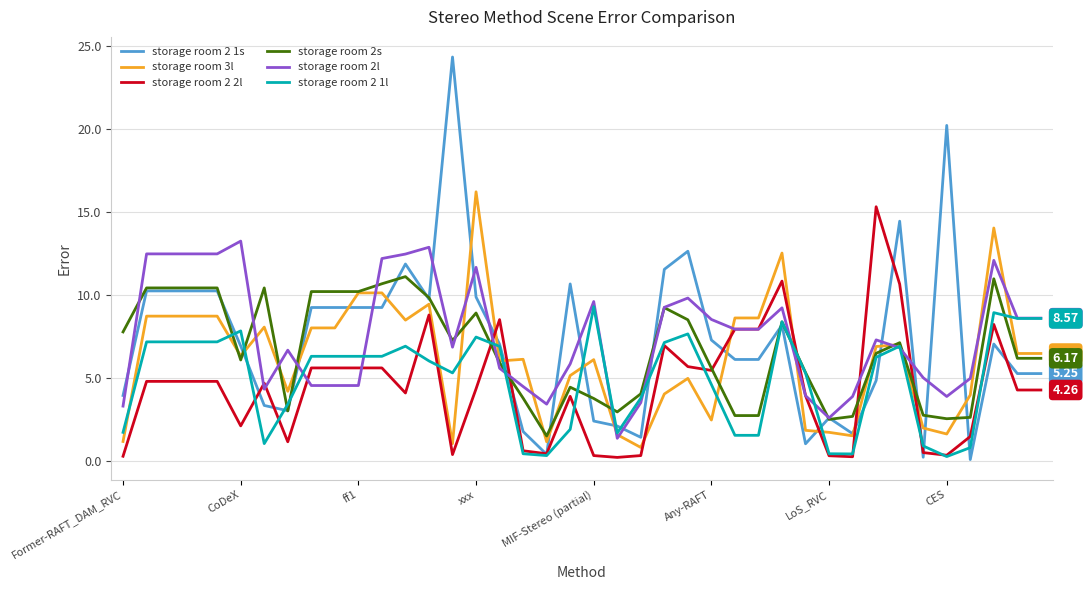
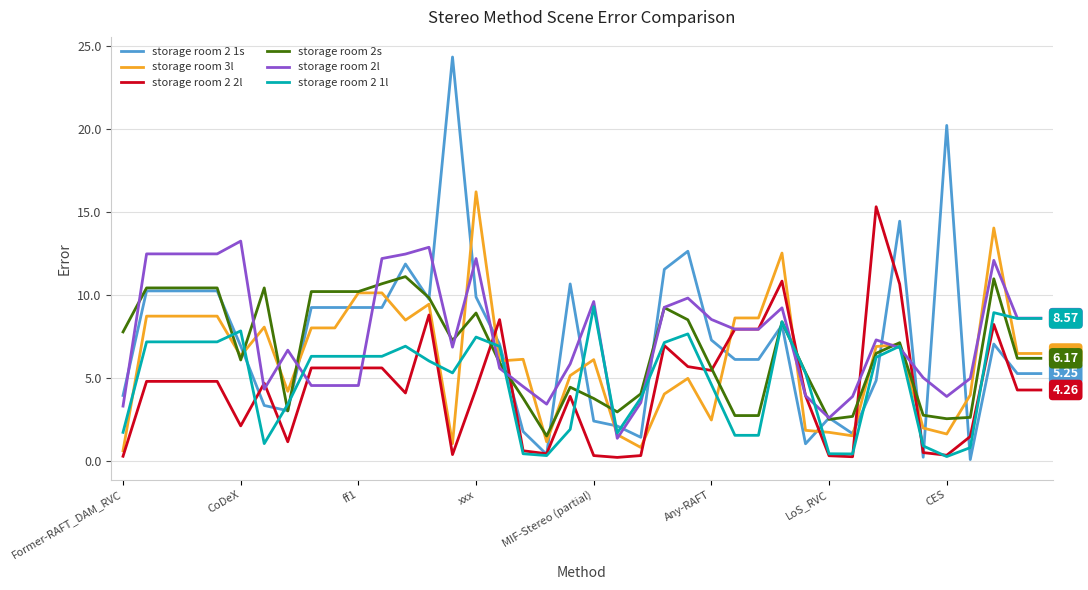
storage room 3l, Former-RAFT_DAM_RVC: 1.2 -> 0.6
storage room 2l, xxx: 11.7 -> 12.2
